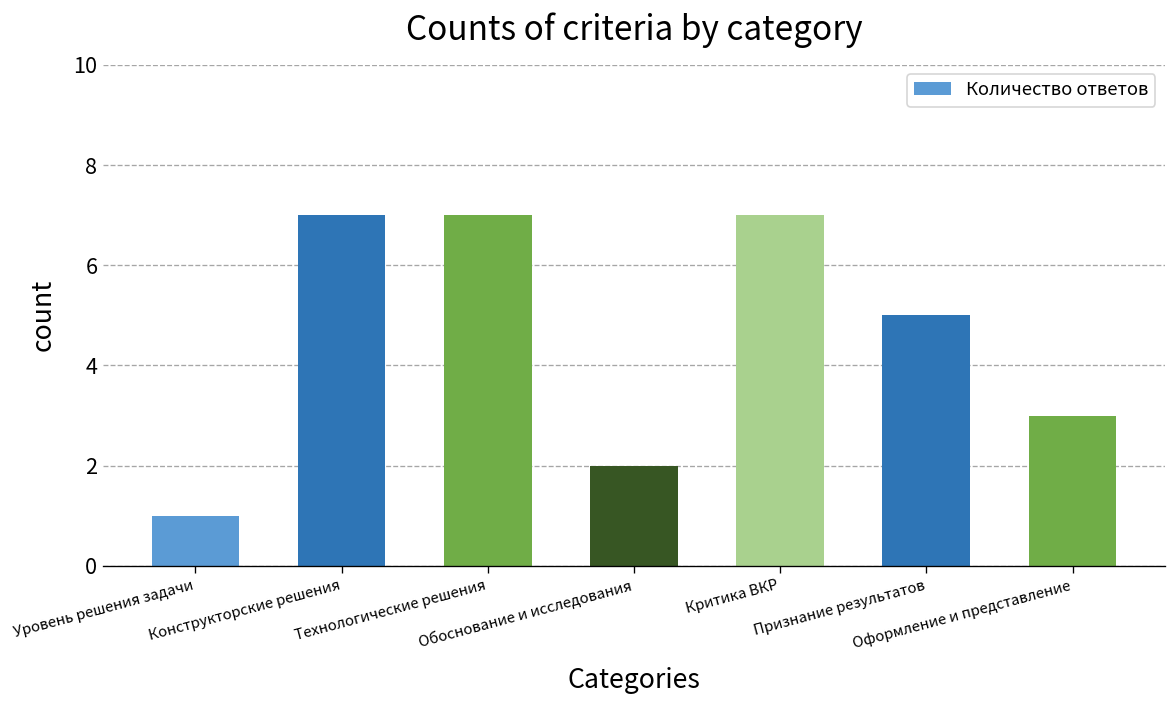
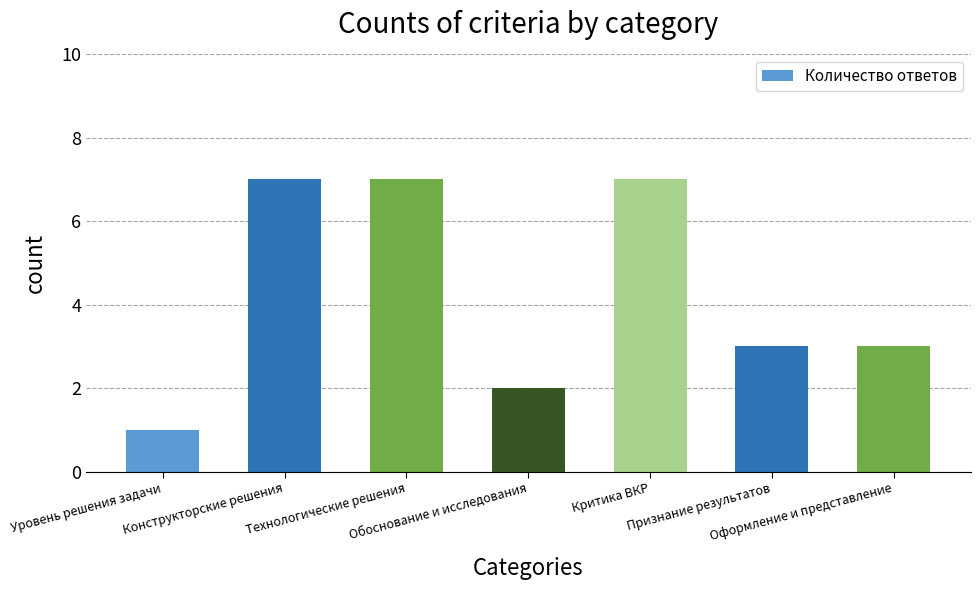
Признание результатов: 5 -> 3
